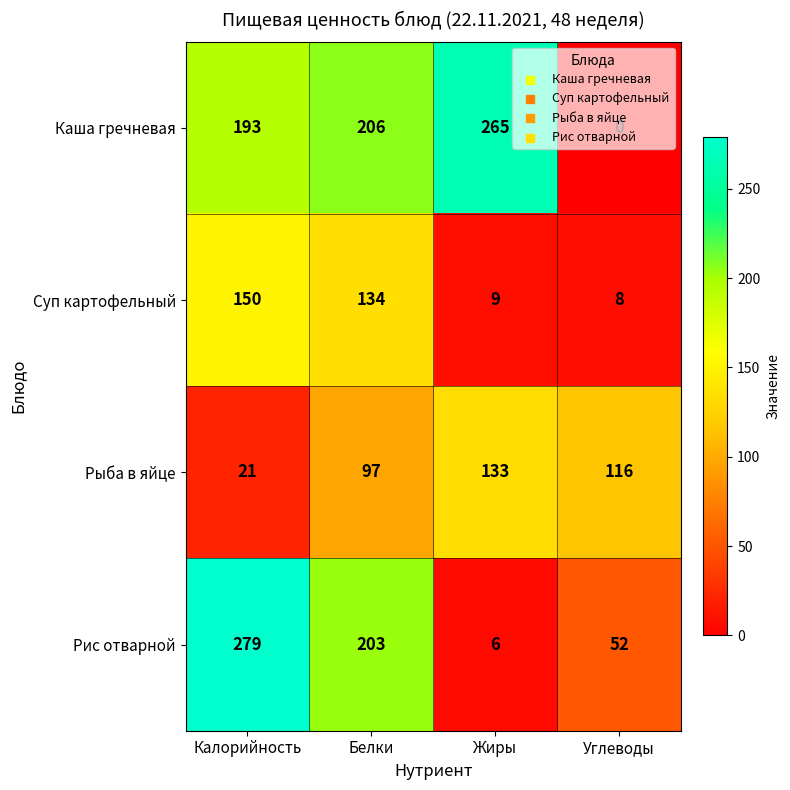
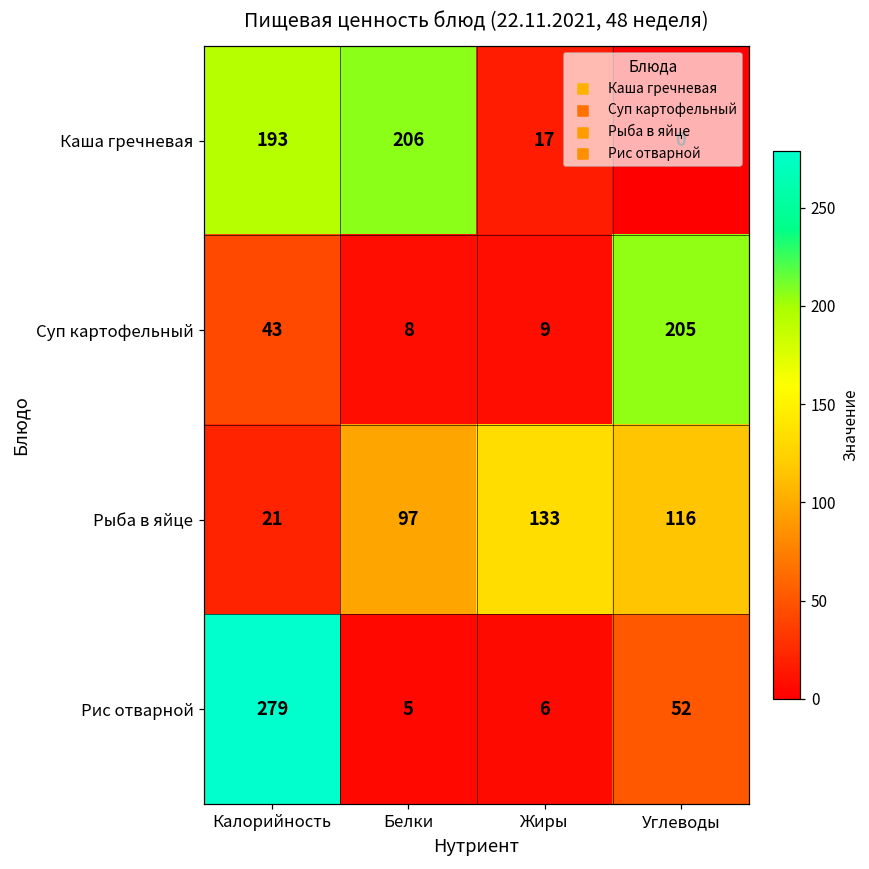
Каша гречневая, Жиры: 265 -> 17
Суп картофельный, Калорийность: 150 -> 43
Суп картофельный, Белки: 134 -> 8
Суп картофельный, Углеводы: 8 -> 205
Рис отварной, Белки: 203 -> 5
